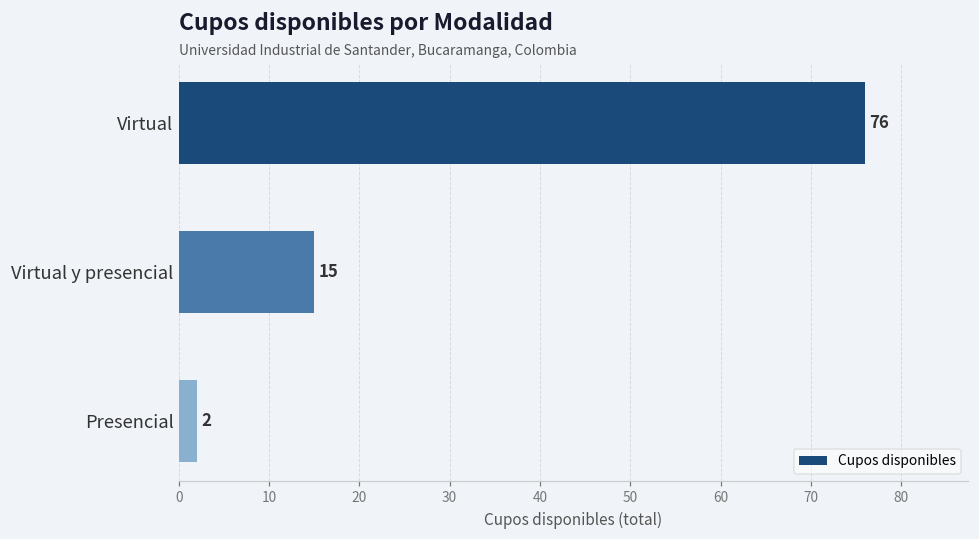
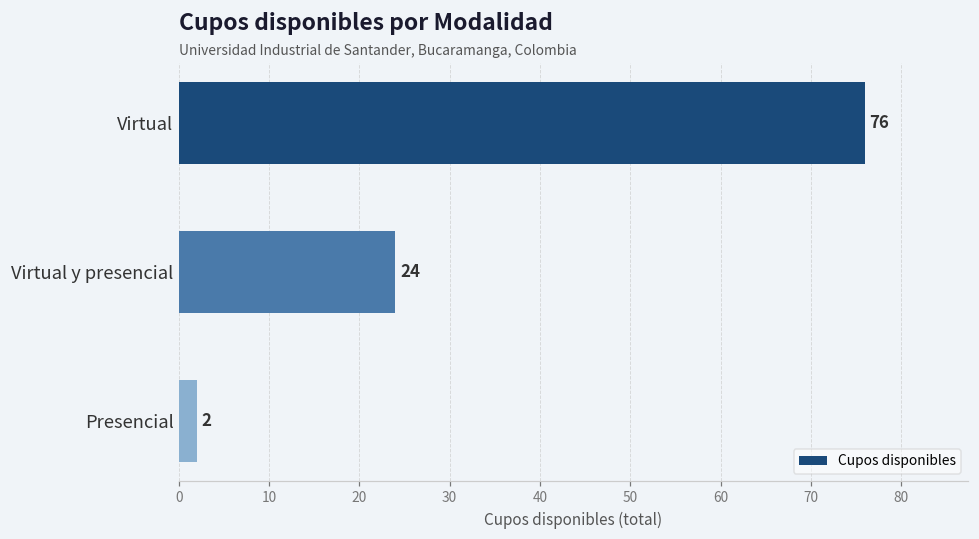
Virtual y presencial: 15 -> 24
